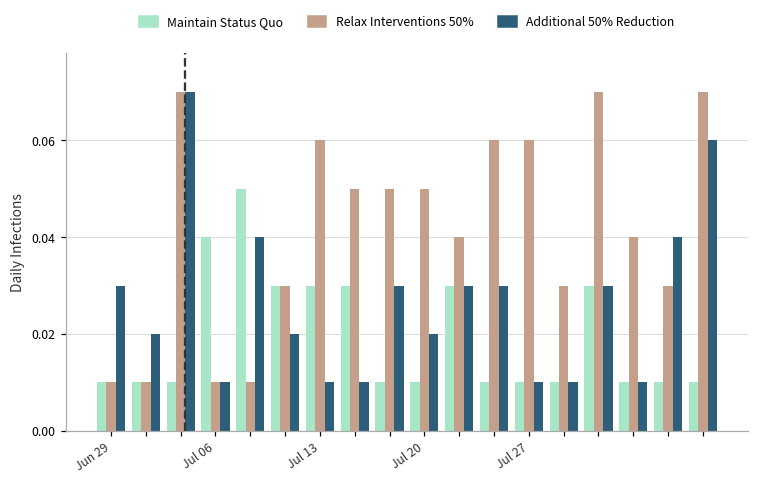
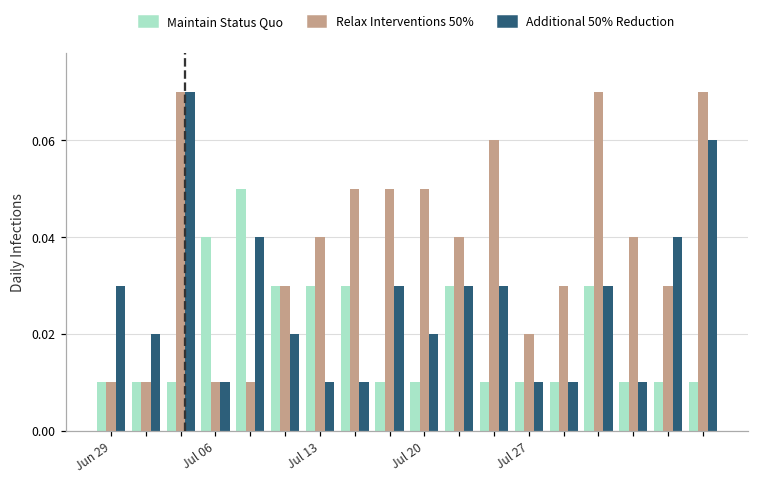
Relax Interventions 50%, Jul 13: 0.060 -> 0.040
Relax Interventions 50%, Jul 27: 0.060 -> 0.020
